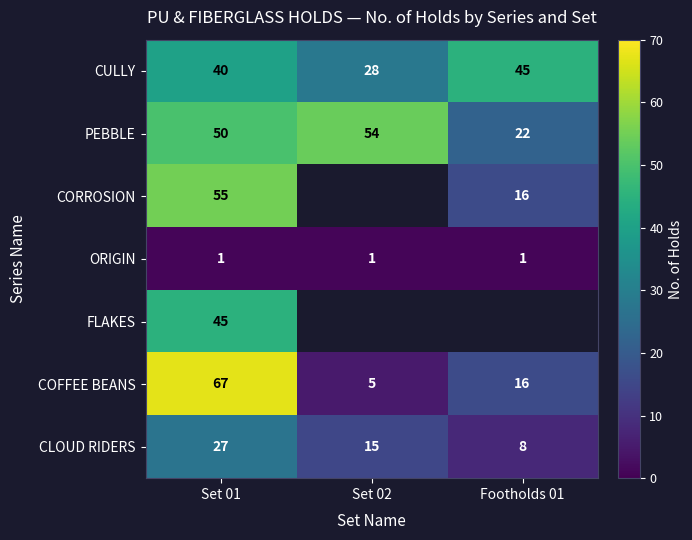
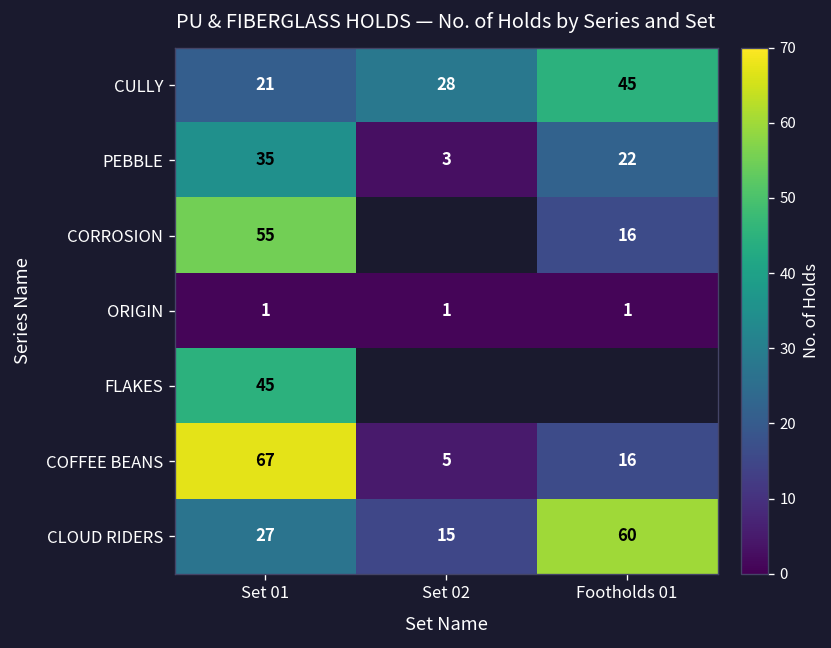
CULLY, Set 01: 40 -> 21
PEBBLE, Set 01: 50 -> 35
PEBBLE, Set 02: 54 -> 3
CLOUD RIDERS, Footholds 01: 8 -> 60
